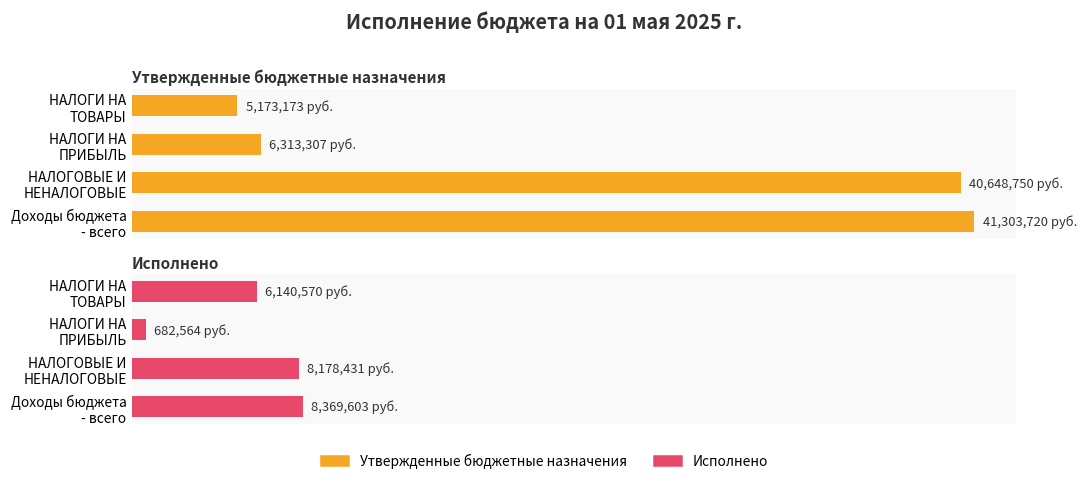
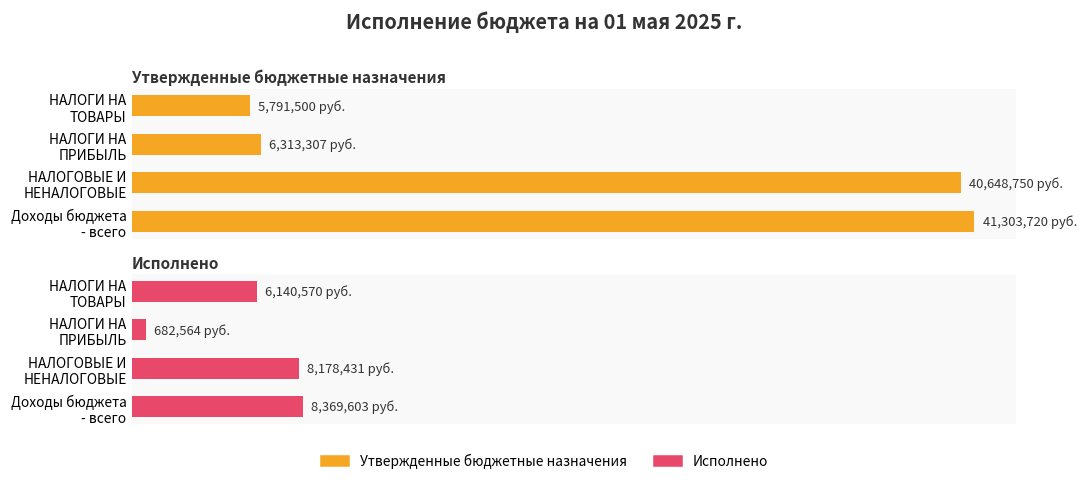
Утвержденные бюджетные назначения, НАЛОГИ НА ТОВАРЫ: 5,173,173 -> 5,791,500
